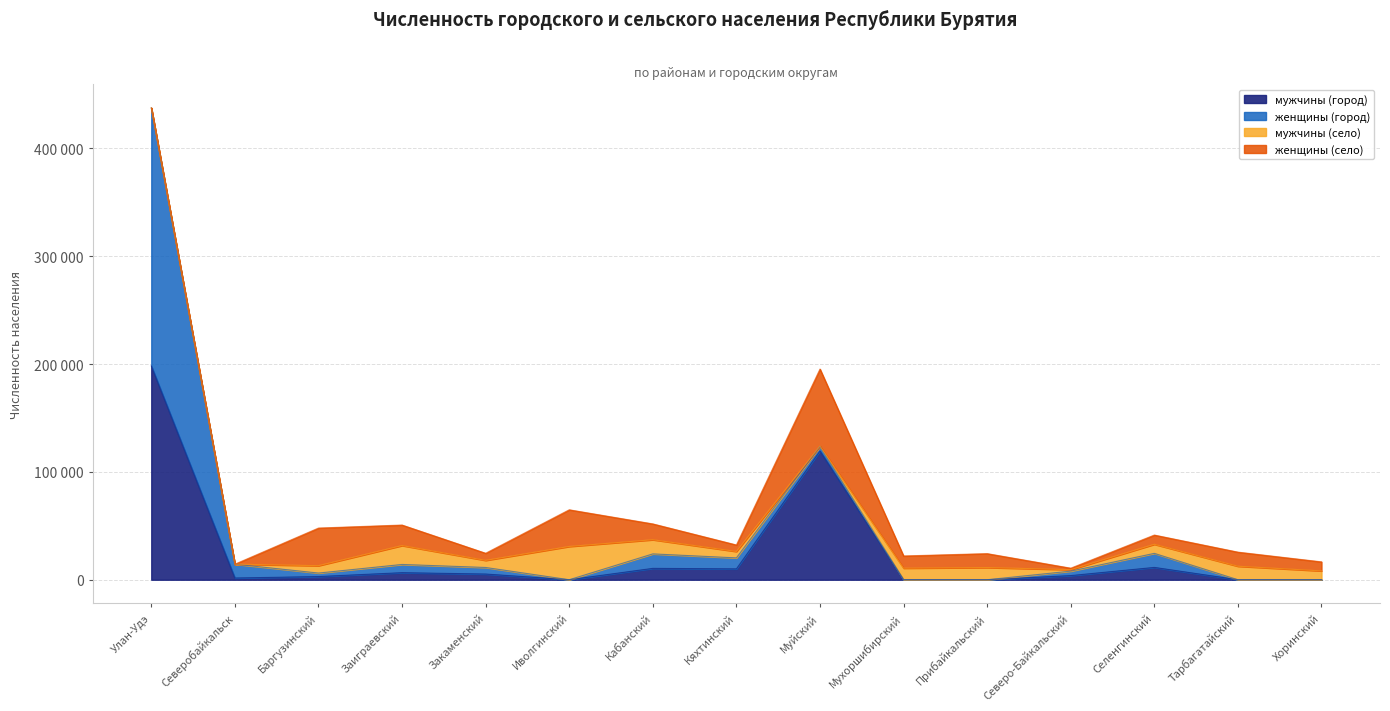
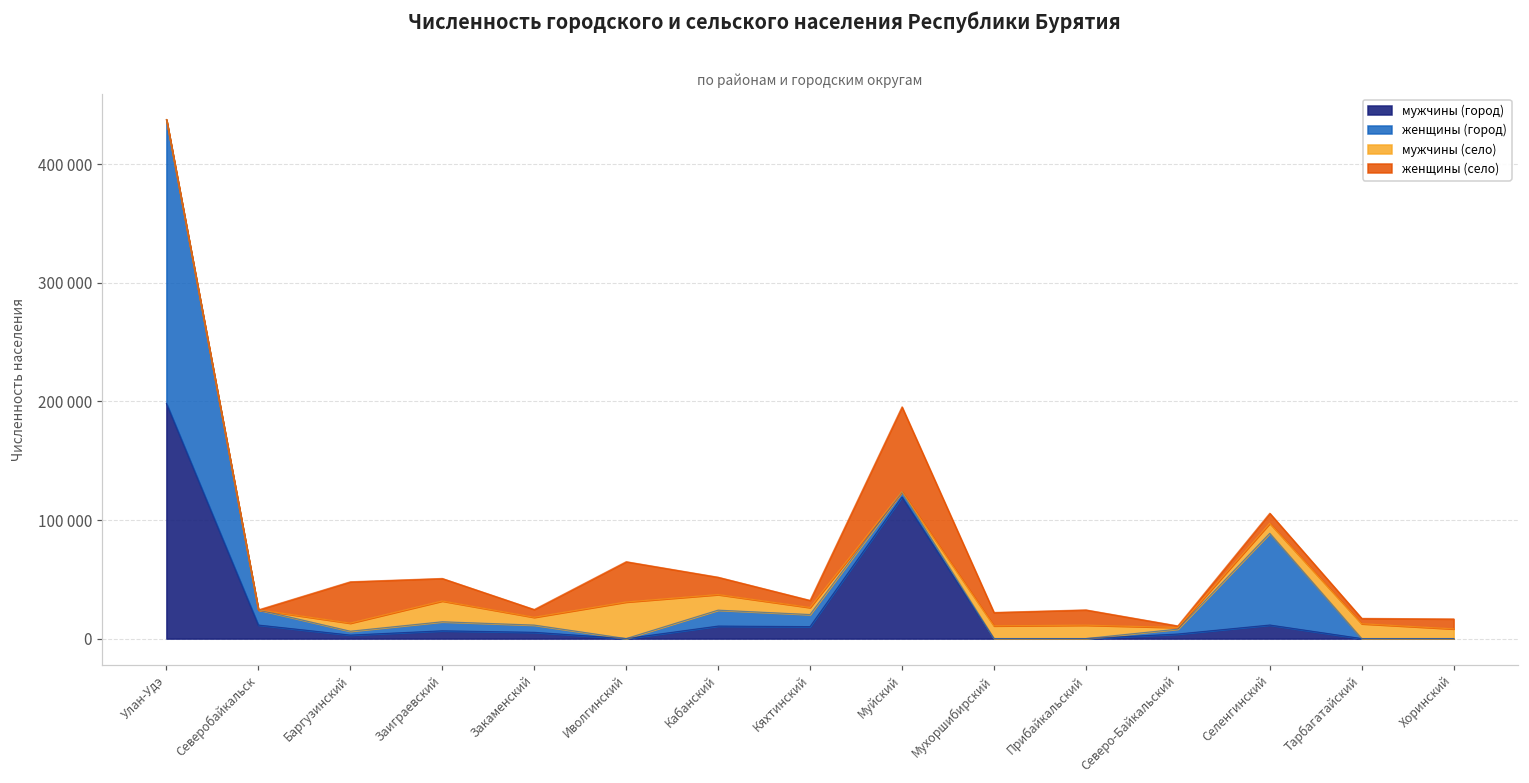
мужчины (город), Северобайкальск: 2000 -> 11000
женщины (город), Селенгинский: 13000 -> 77000
женщины (село), Тарбагатайский: 13000 -> 5000
